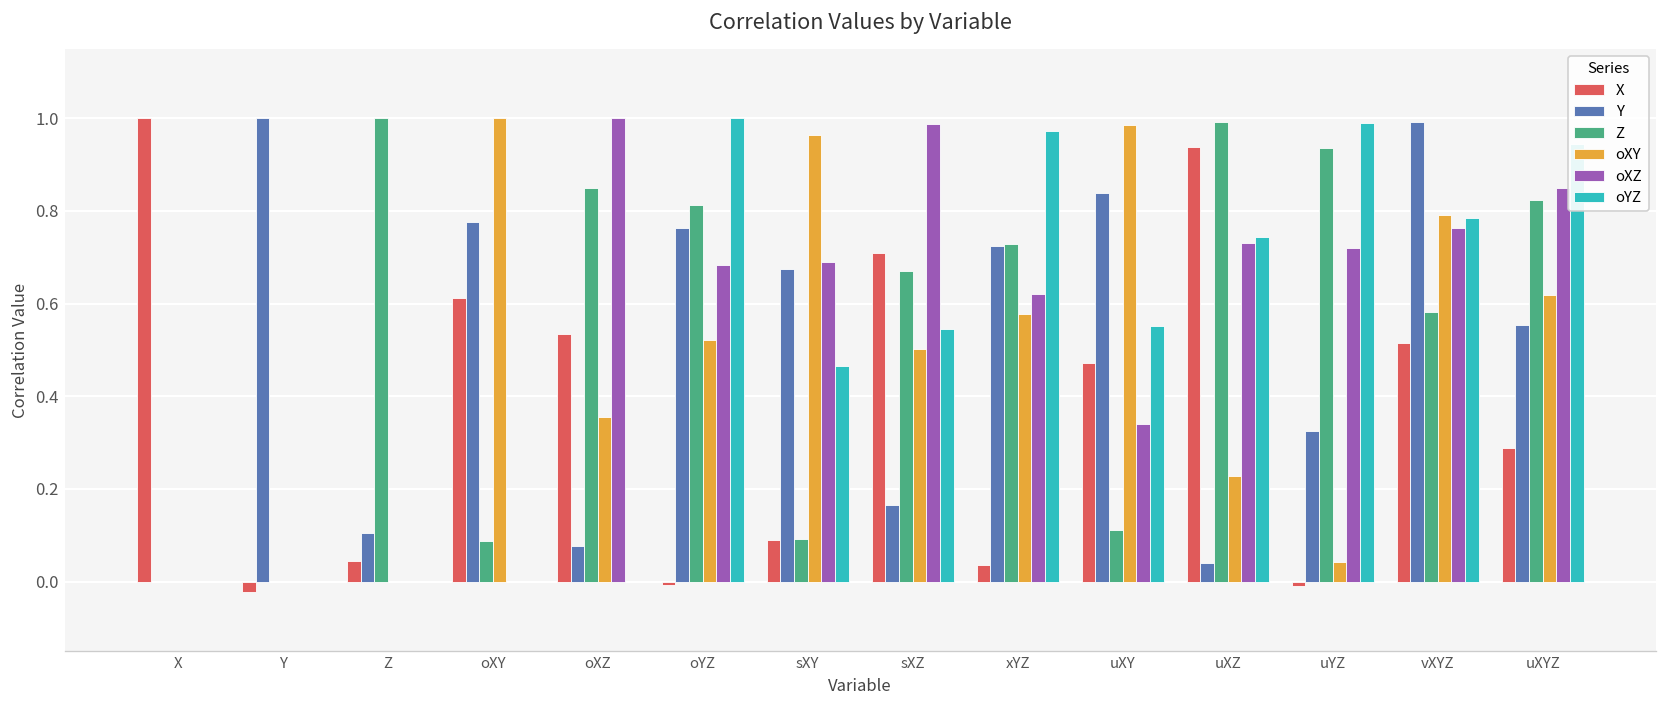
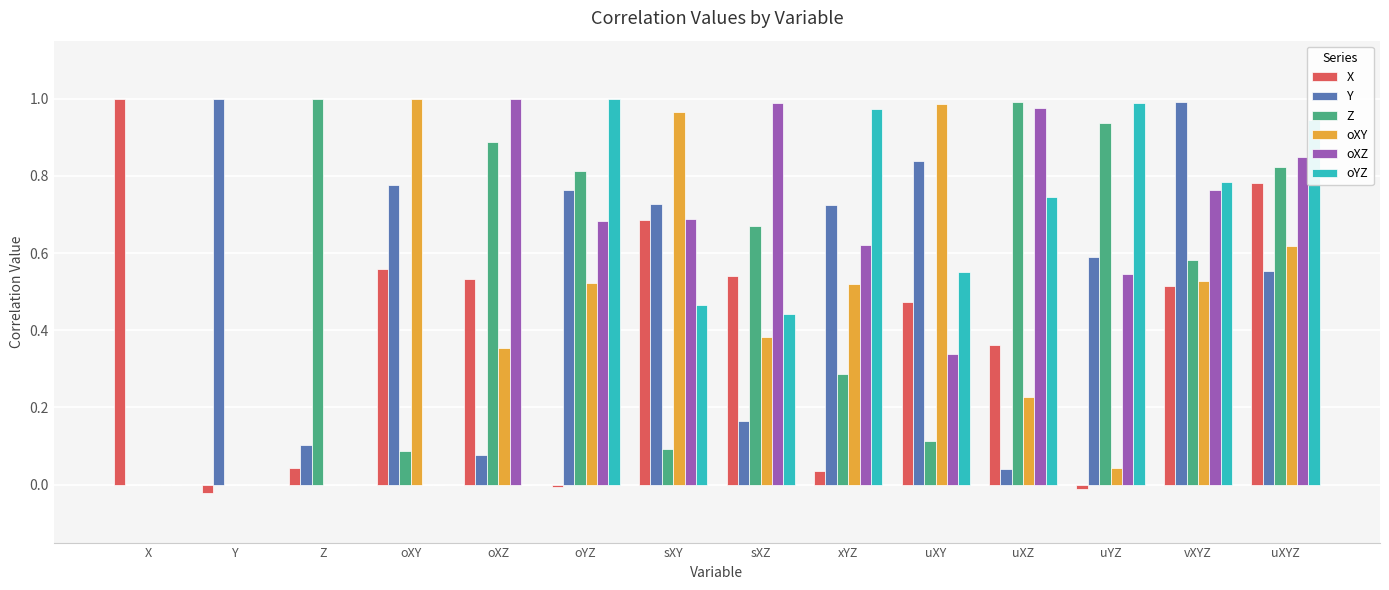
X, oXY: 0.61 -> 0.56
Z, oXZ: 0.85 -> 0.89
X, sXY: 0.09 -> 0.69
Y, sXY: 0.67 -> 0.73
X, sXZ: 0.71 -> 0.54
oXY, sXZ: 0.50 -> 0.38
oYZ, sXZ: 0.54 -> 0.44
Z, xYZ: 0.73 -> 0.29
oXY, xYZ: 0.58 -> 0.52
X, uXZ: 0.94 -> 0.36
oXZ, uXZ: 0.73 -> 0.98
Y, uYZ: 0.33 -> 0.59
oXZ, uYZ: 0.72 -> 0.55
oXY, vXYZ: 0.79 -> 0.53
X, uXYZ: 0.29 -> 0.78
